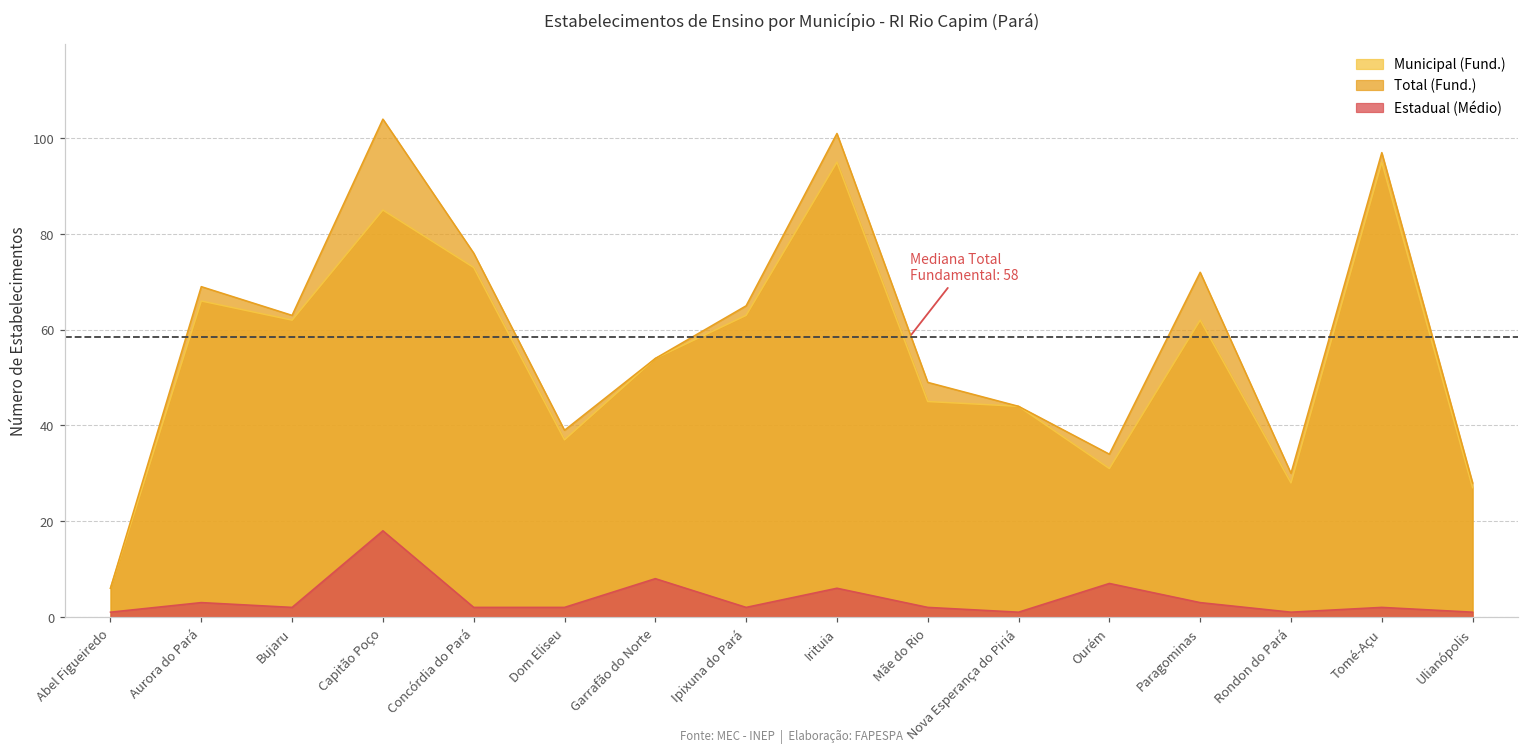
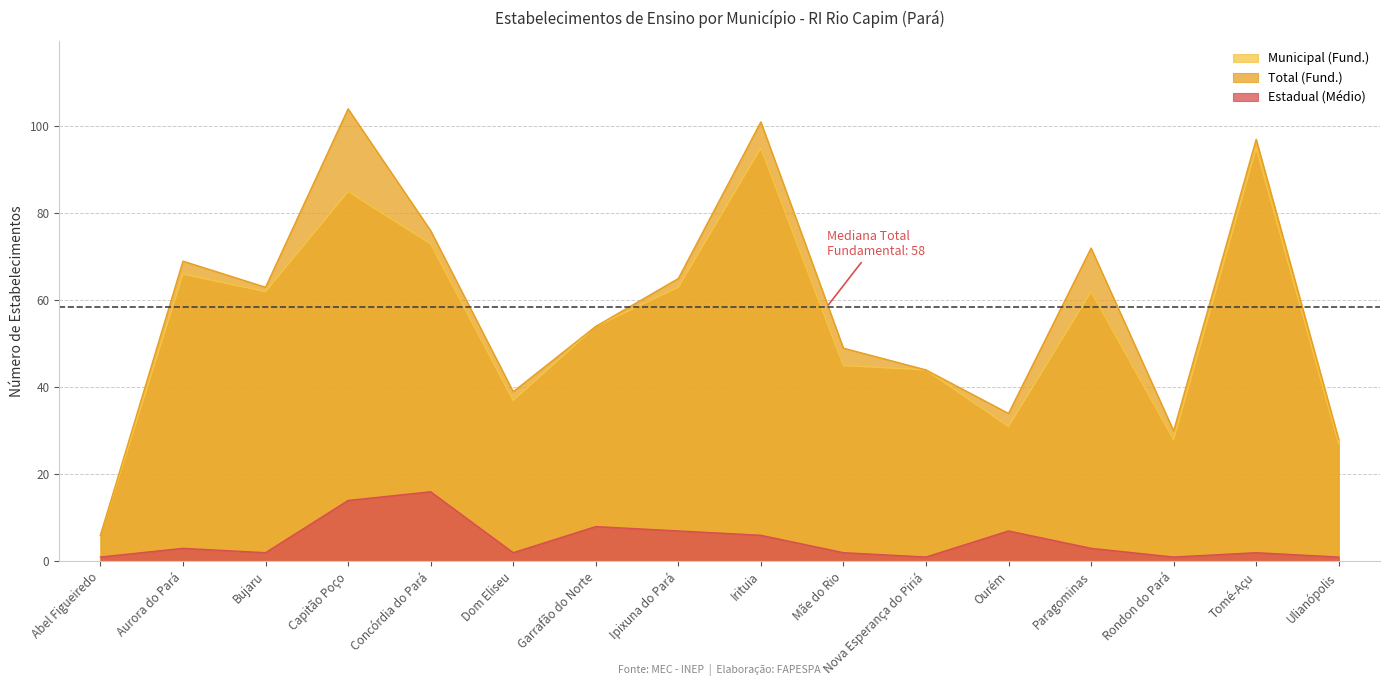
Estadual (Médio), Capitão Poço: 18 -> 14
Estadual (Médio), Concórdia do Pará: 2 -> 16
Estadual (Médio), Ipixuna do Pará: 2 -> 7
